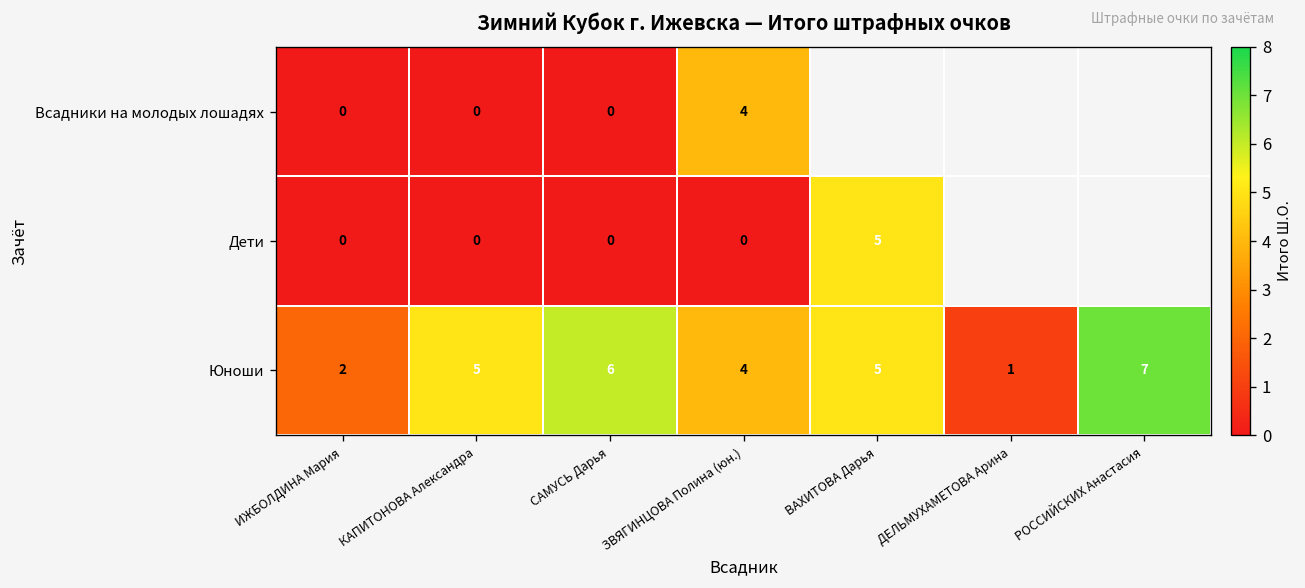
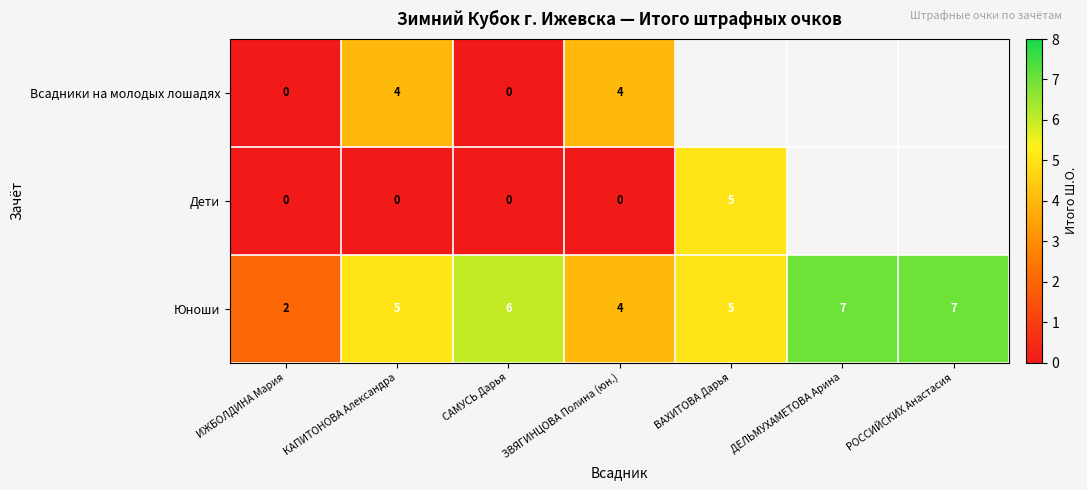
Всадники на молодых лошадях, КАПИТОНОВА Александра: 0 -> 4
Юноши, ДЕЛЬМУХАМЕТОВА Арина: 1 -> 7
